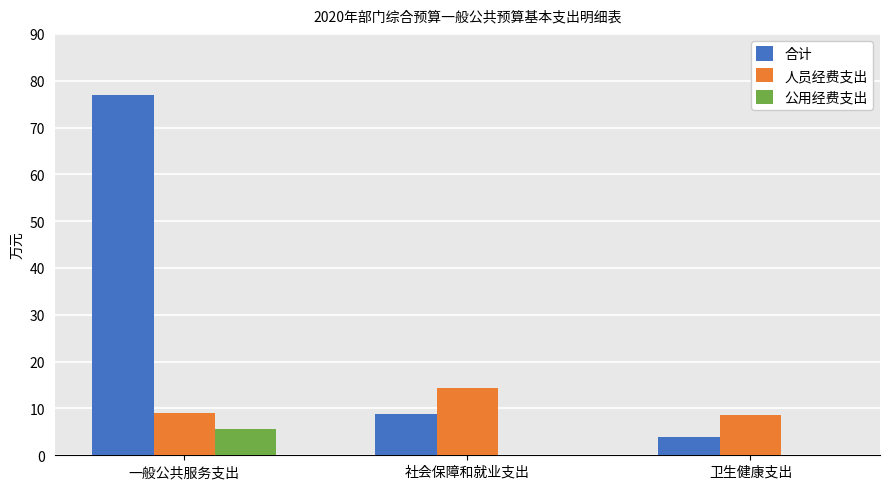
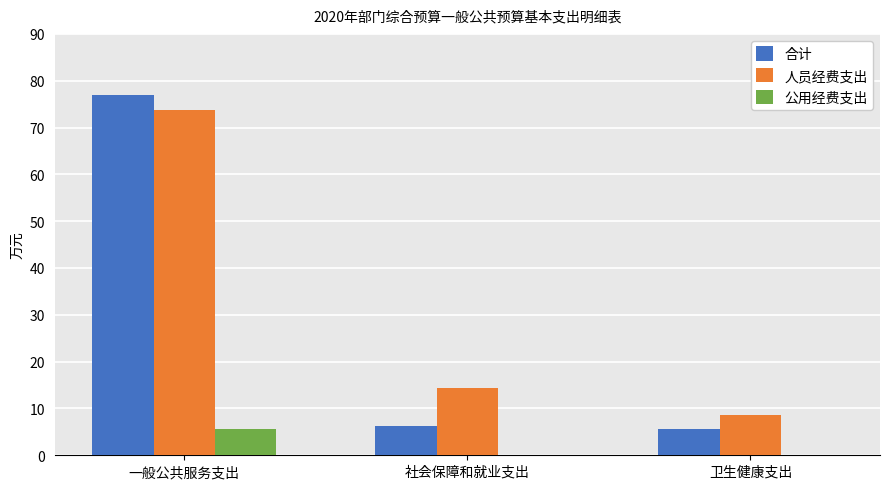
人员经费支出, 一般公共服务支出: 9 -> 74
合计, 社会保障和就业支出: 9 -> 6
合计, 卫生健康支出: 4 -> 6
